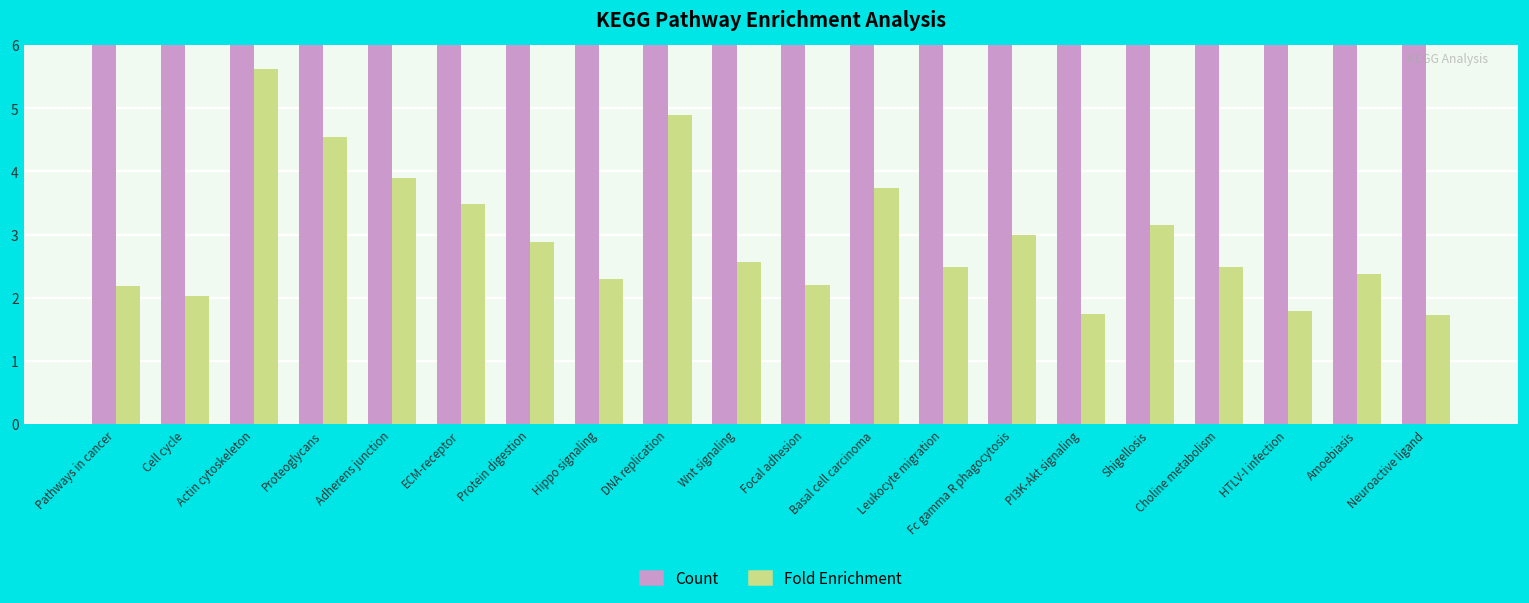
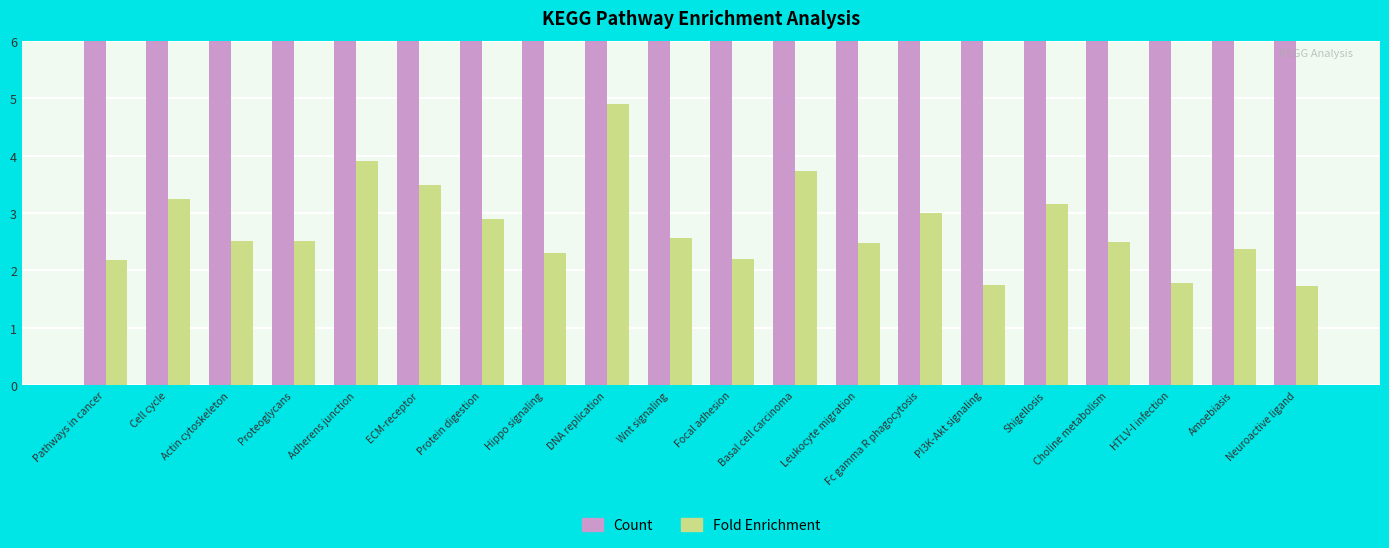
Fold Enrichment, Cell cycle: 2.0 -> 3.3
Fold Enrichment, Actin cytoskeleton: 5.6 -> 2.5
Fold Enrichment, Proteoglycans: 4.5 -> 2.5
